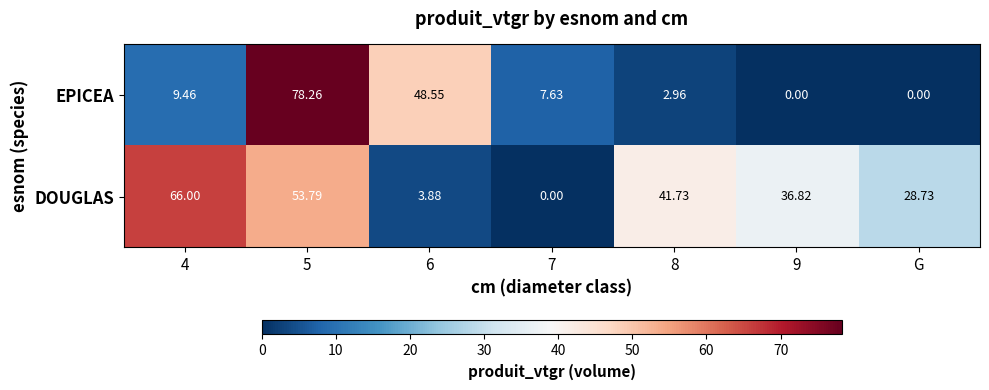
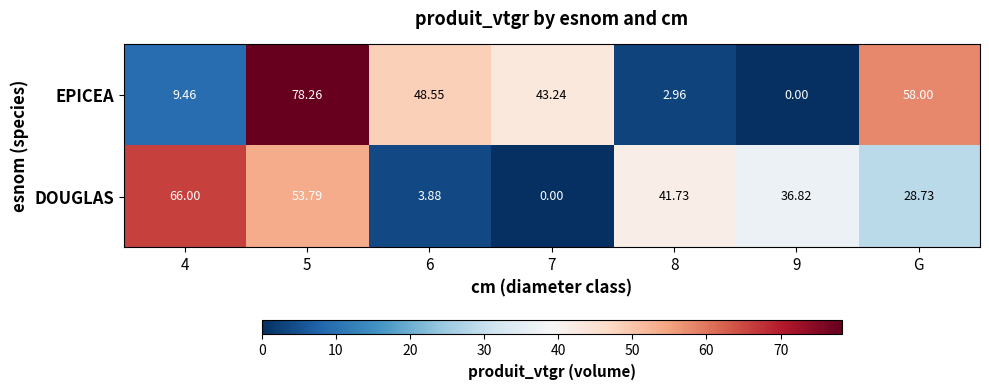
EPICEA, 7: 7.63 -> 43.24
EPICEA, G: 0.00 -> 58.00
